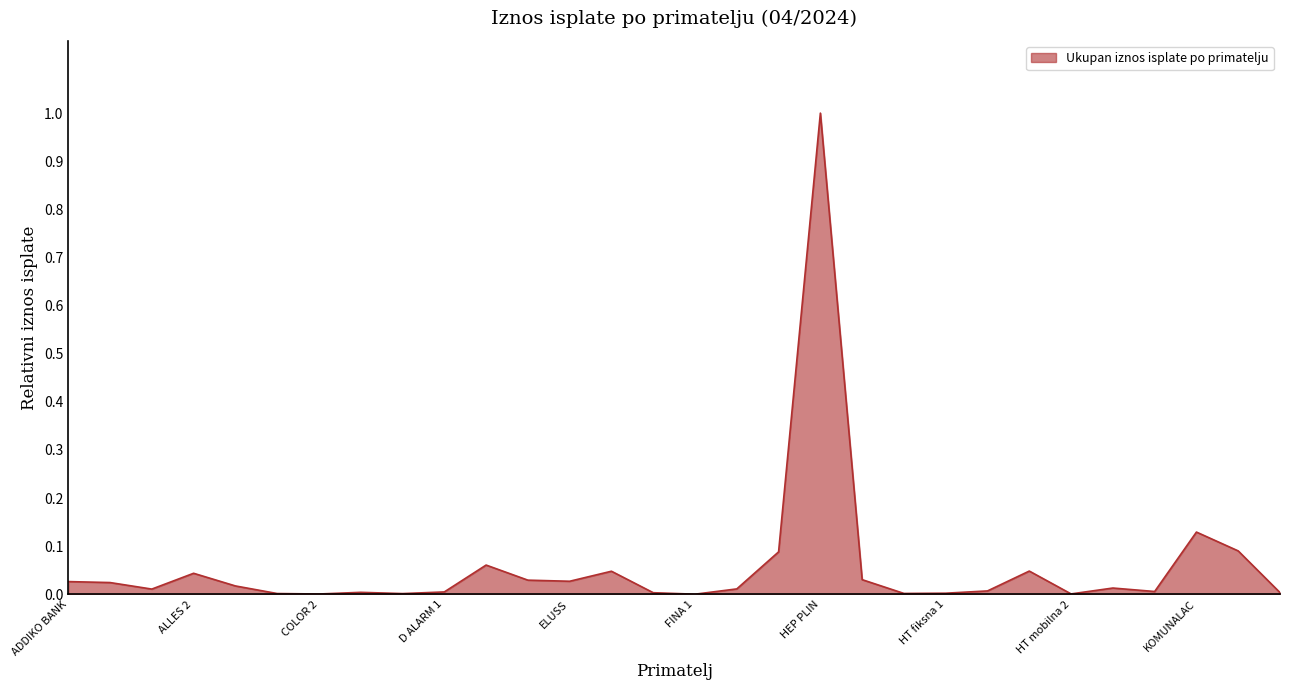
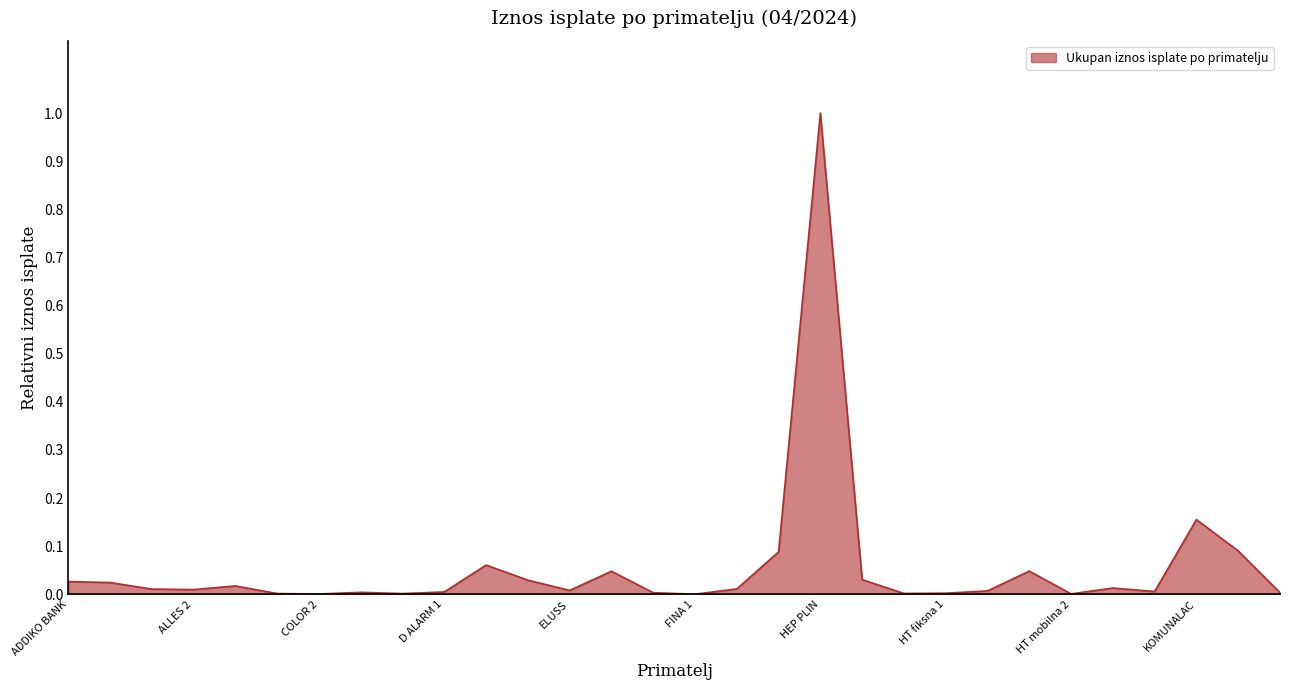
ALLES 2: 0.04 -> 0.01
ELUSS: 0.03 -> 0.01
KOMUNALAC: 0.13 -> 0.16
